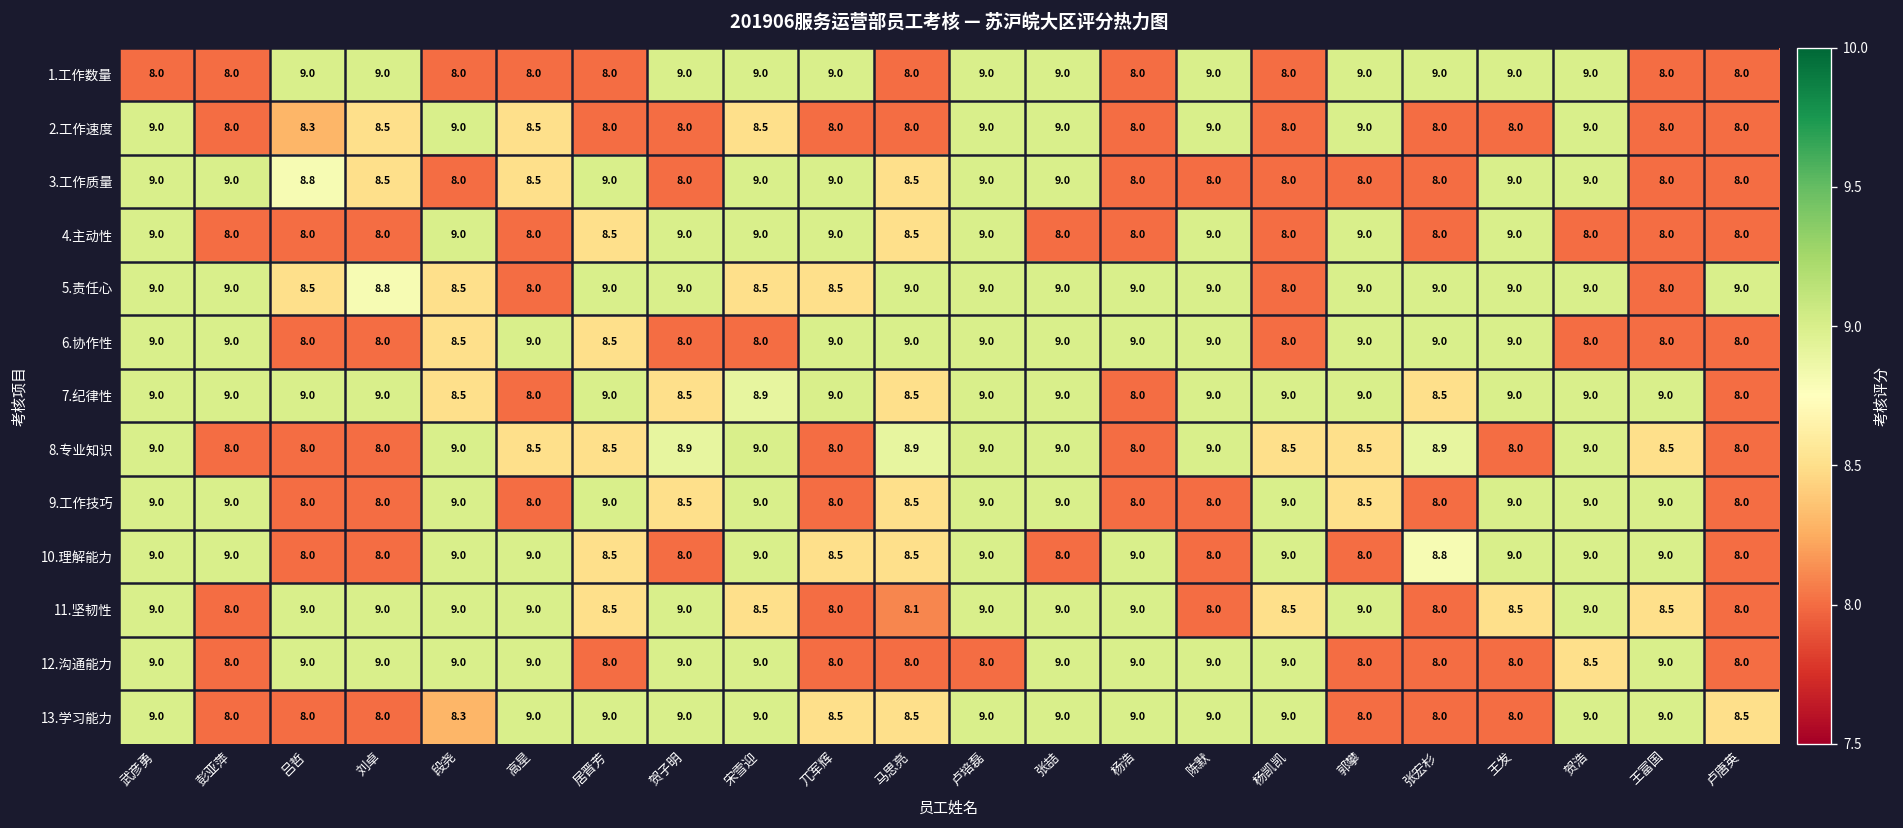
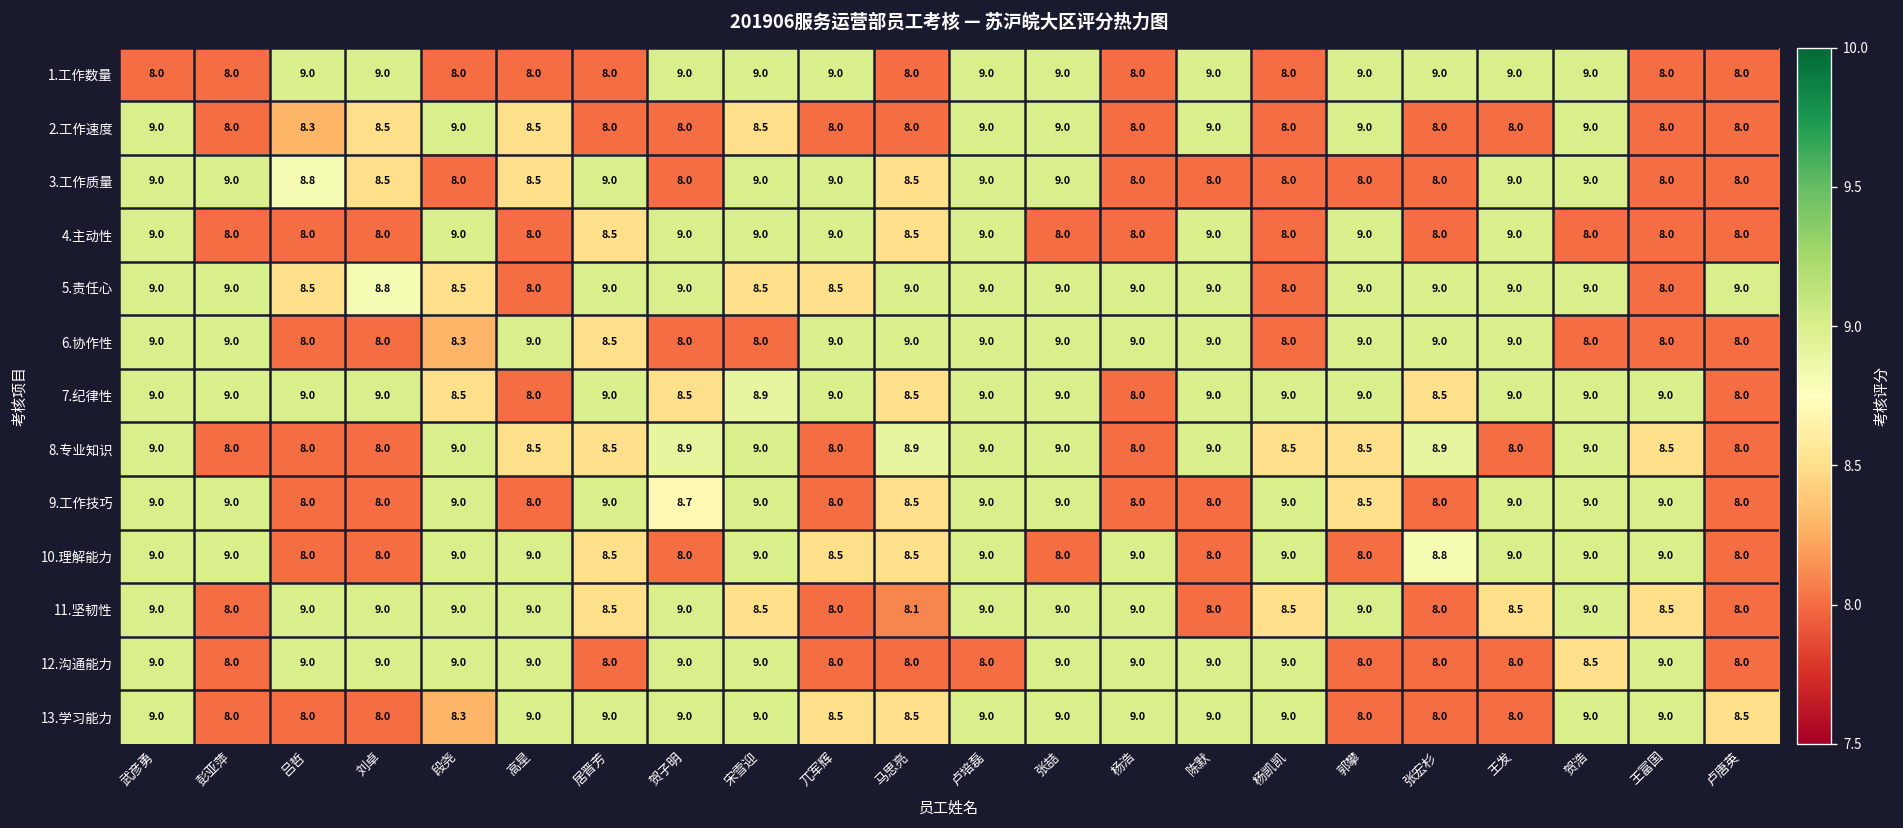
6.协作性, 段尧: 8.5 -> 8.3
9.工作技巧, 贺子明: 8.5 -> 8.7
